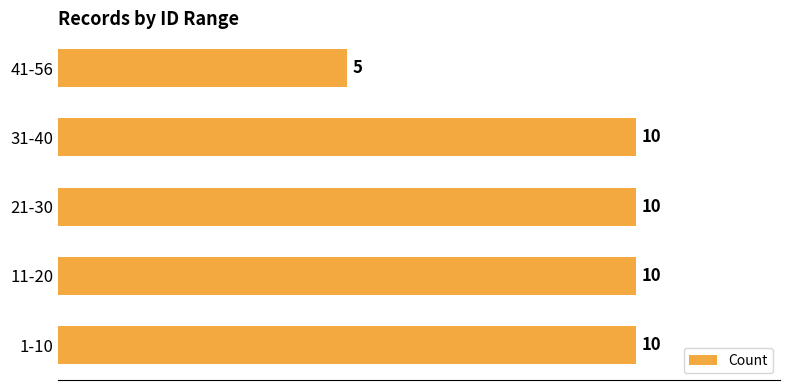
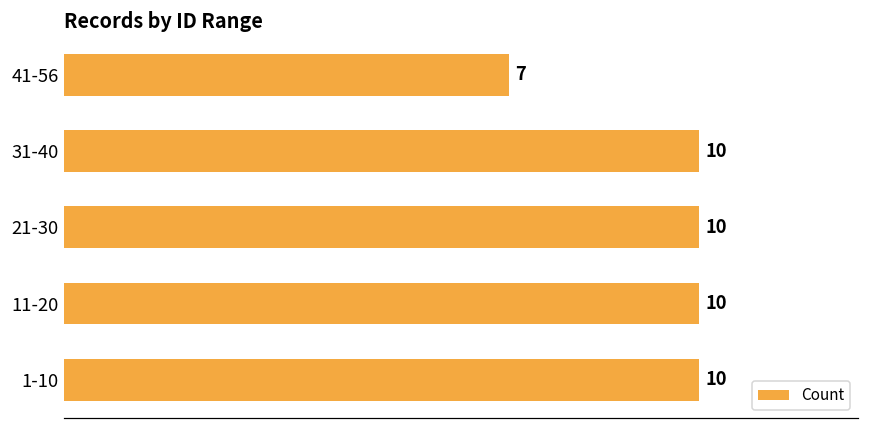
41-56: 5 -> 7
